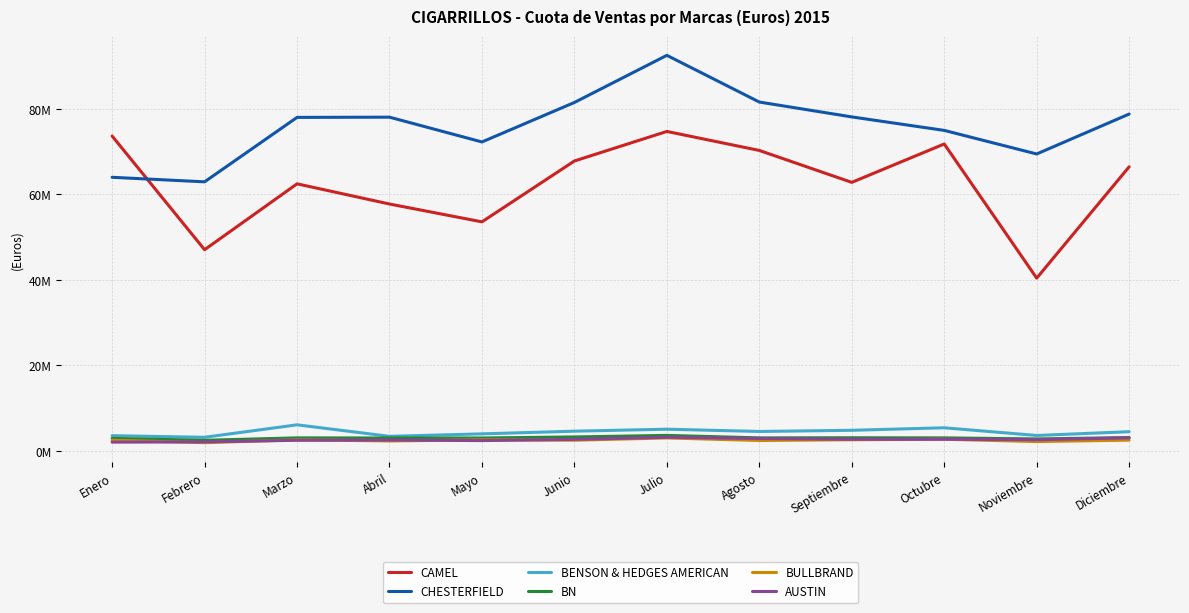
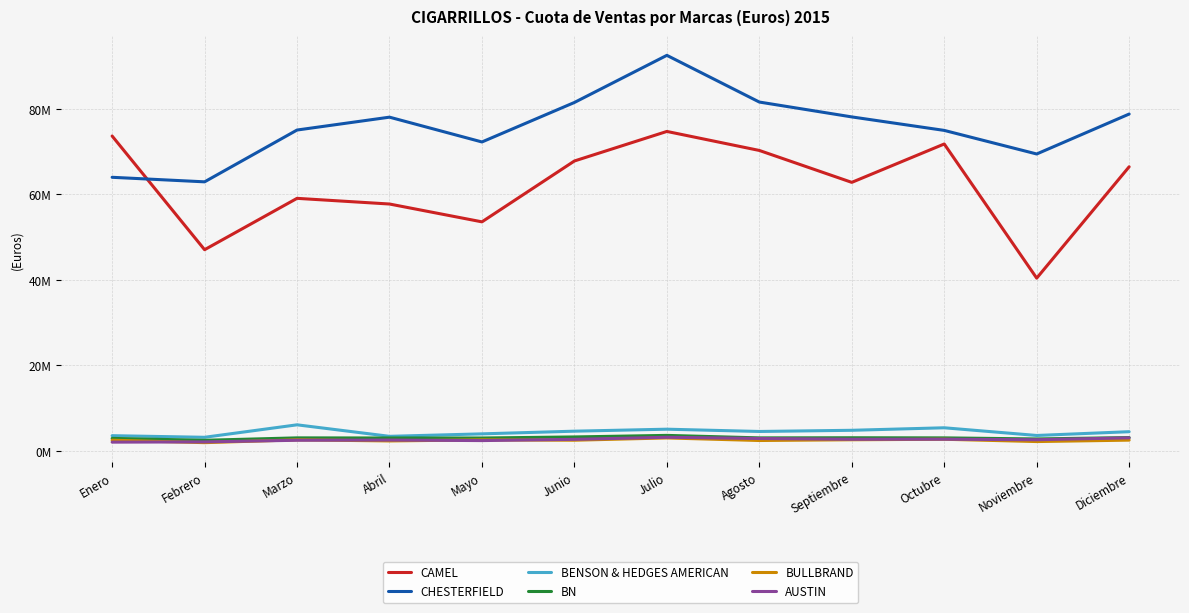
CAMEL, Marzo: 62000000 -> 59000000
CHESTERFIELD, Marzo: 78000000 -> 75000000
